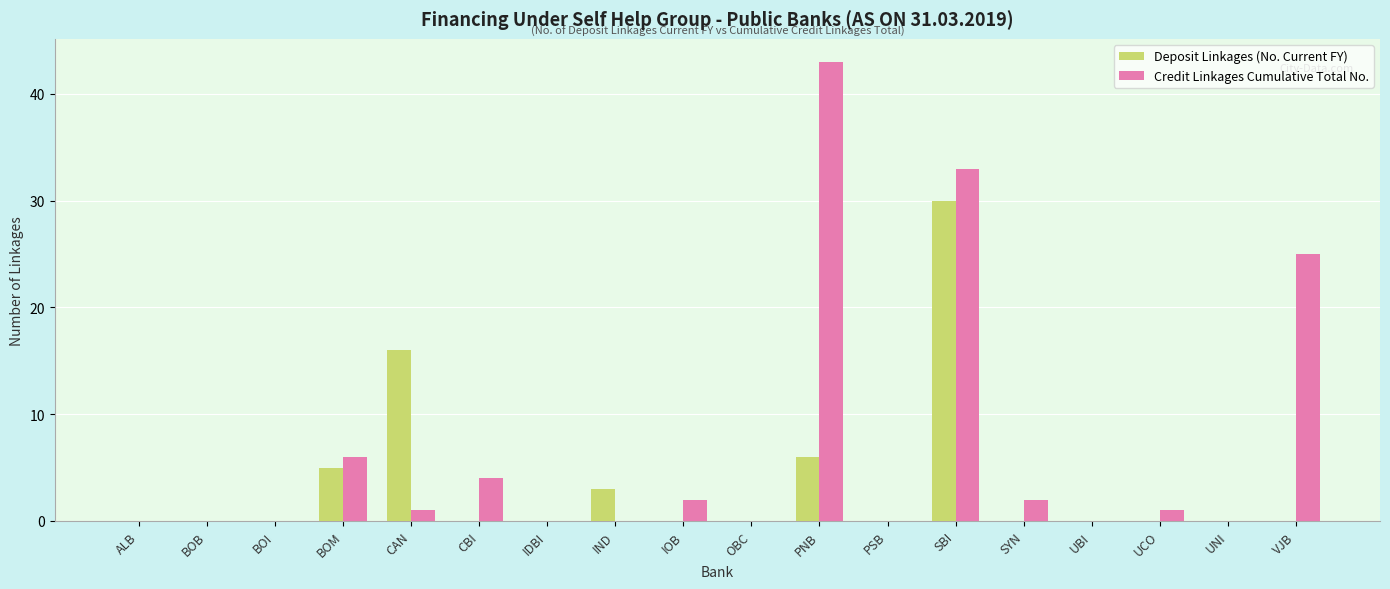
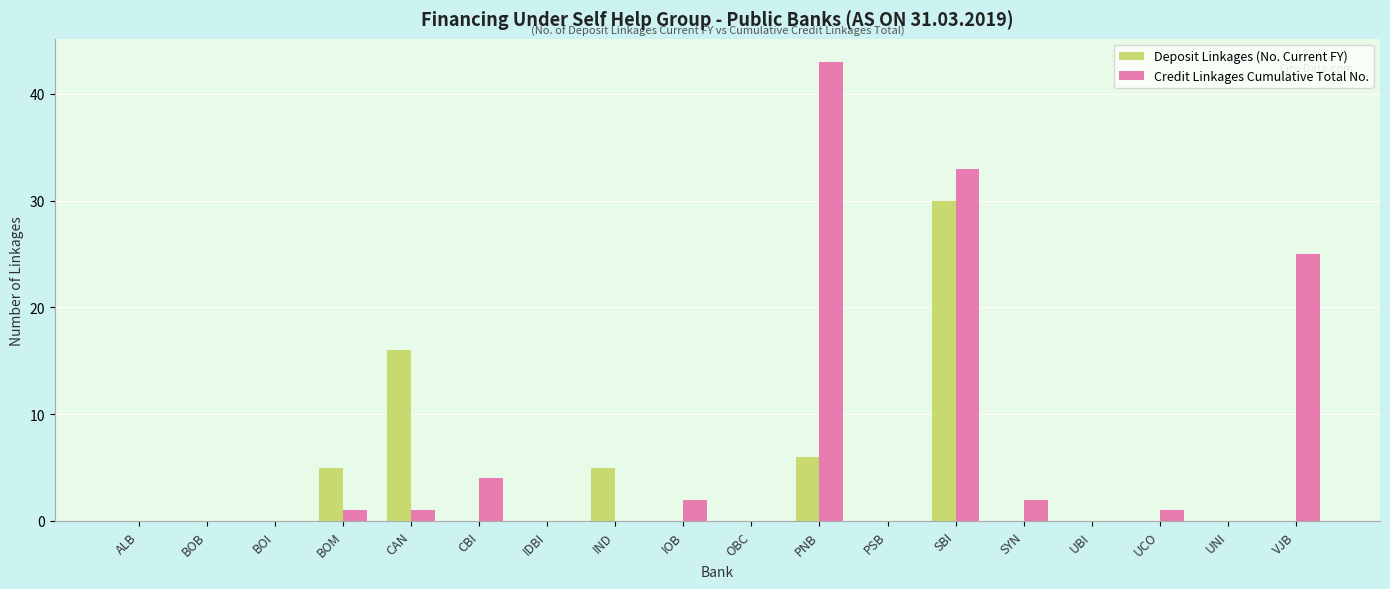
Credit Linkages Cumulative Total No., BOM: 6 -> 1
Deposit Linkages (No. Current FY), IND: 3 -> 5
